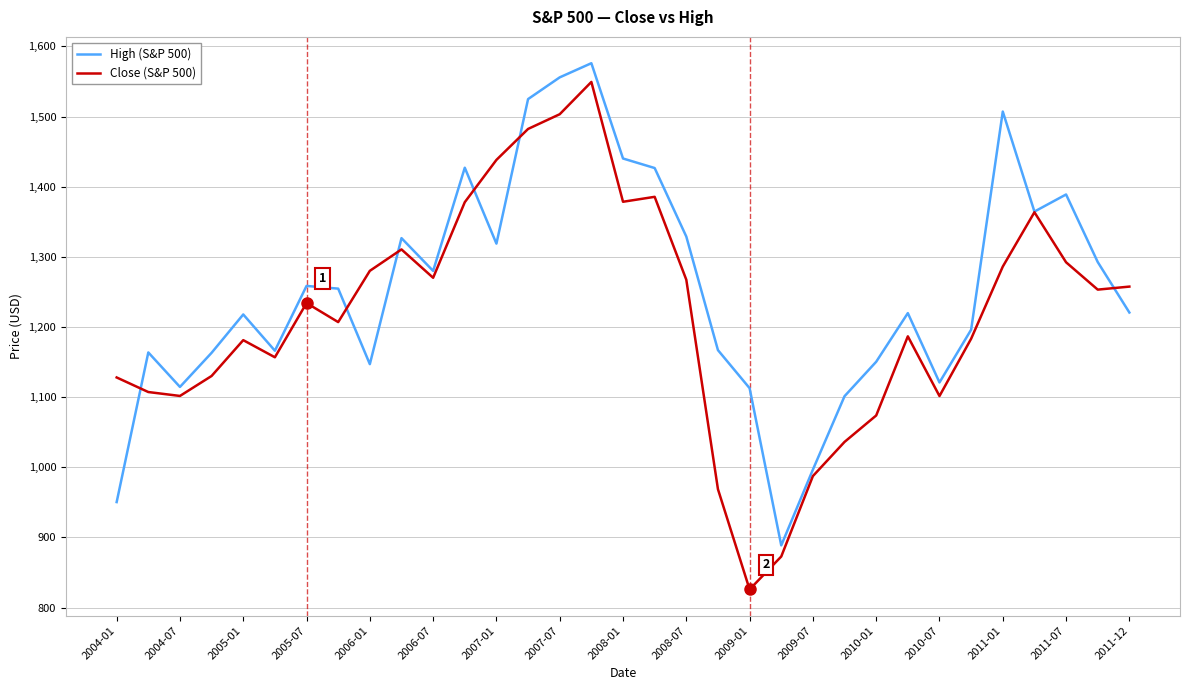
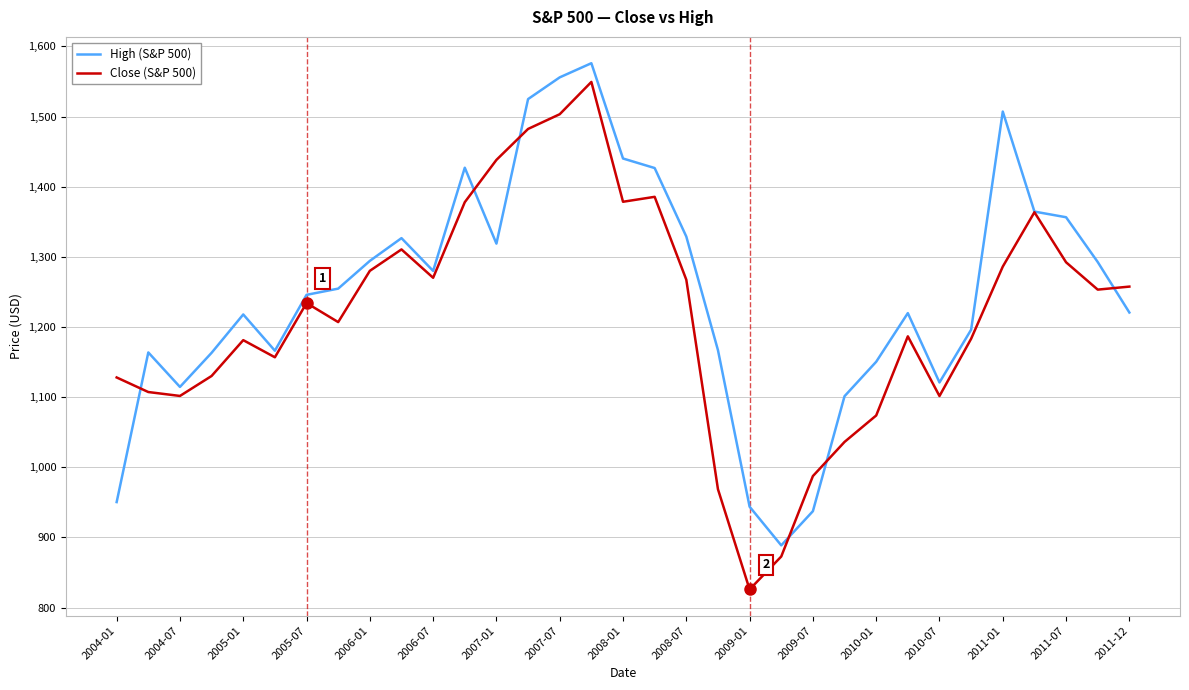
High (S&P 500), 2005-07: 1,260 -> 1,250
High (S&P 500), 2006-01: 1,150 -> 1,290
High (S&P 500), 2009-01: 1,110 -> 940
High (S&P 500), 2009-07: 1,000 -> 940
High (S&P 500), 2011-07: 1,390 -> 1,360
